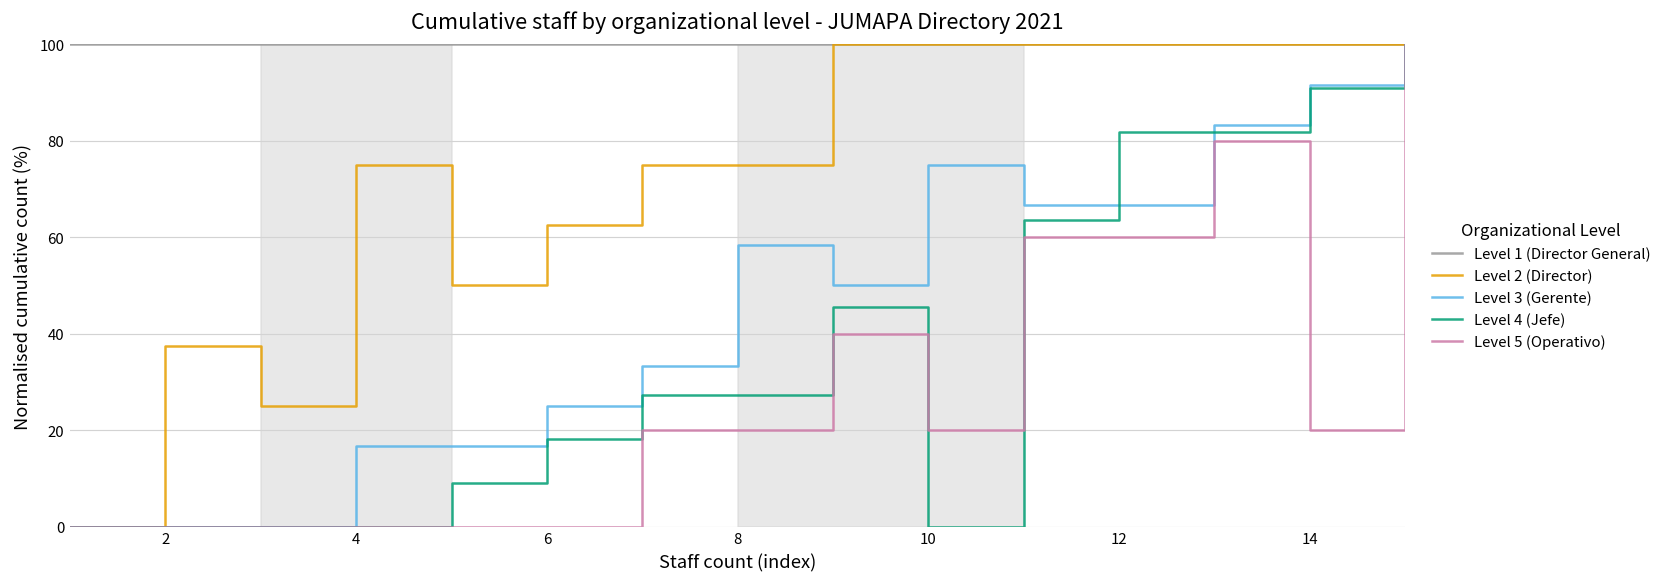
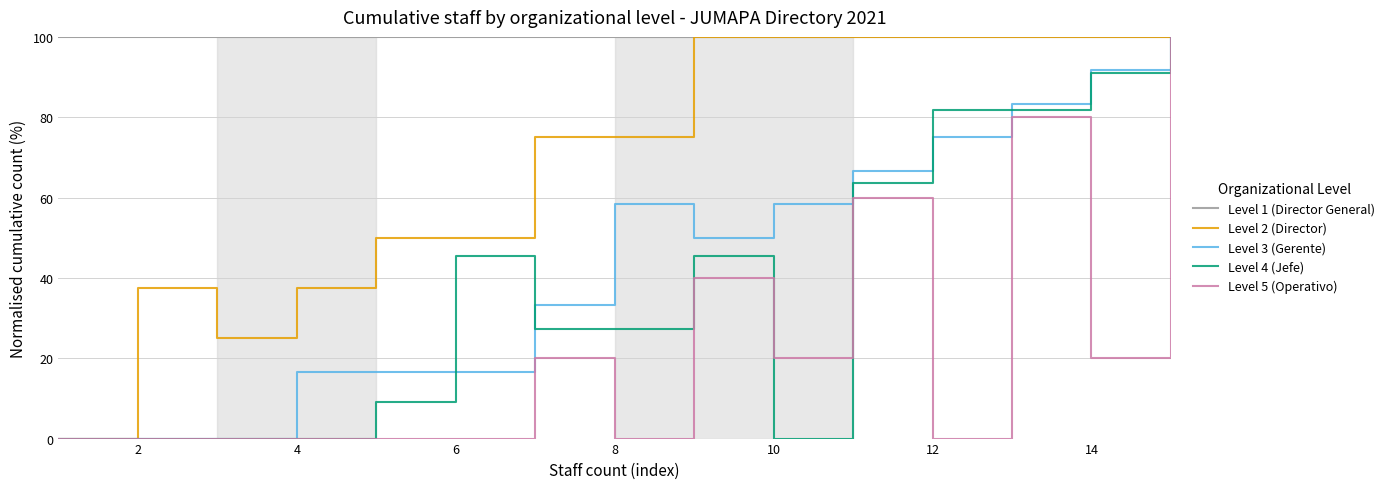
Level 2 (Director), 4: 75 -> 38
Level 2 (Director), 6: 63 -> 50
Level 3 (Gerente), 6: 25 -> 17
Level 4 (Jefe), 6: 18 -> 45
Level 5 (Operativo), 8: 20 -> 0
Level 3 (Gerente), 10: 75 -> 58
Level 3 (Gerente), 12: 67 -> 75
Level 5 (Operativo), 12: 60 -> 0
